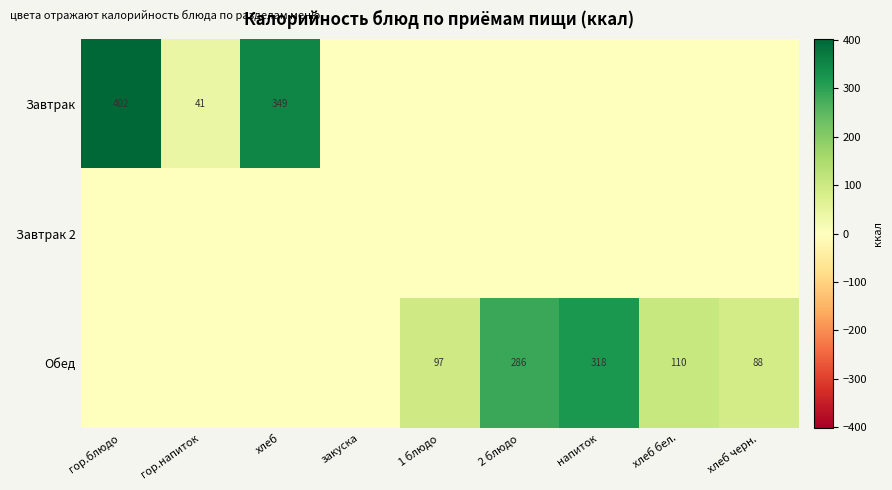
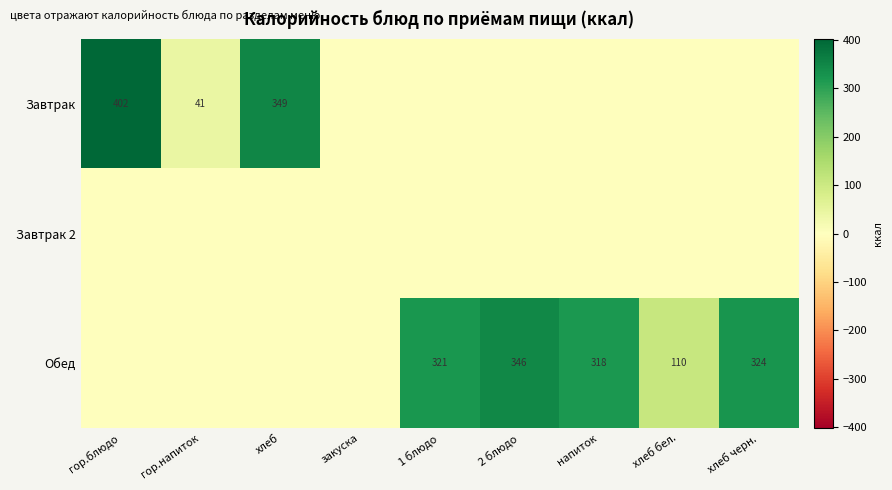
Обед, 1 блюдо: 97 -> 321
Обед, 2 блюдо: 286 -> 346
Обед, хлеб черн.: 88 -> 324
